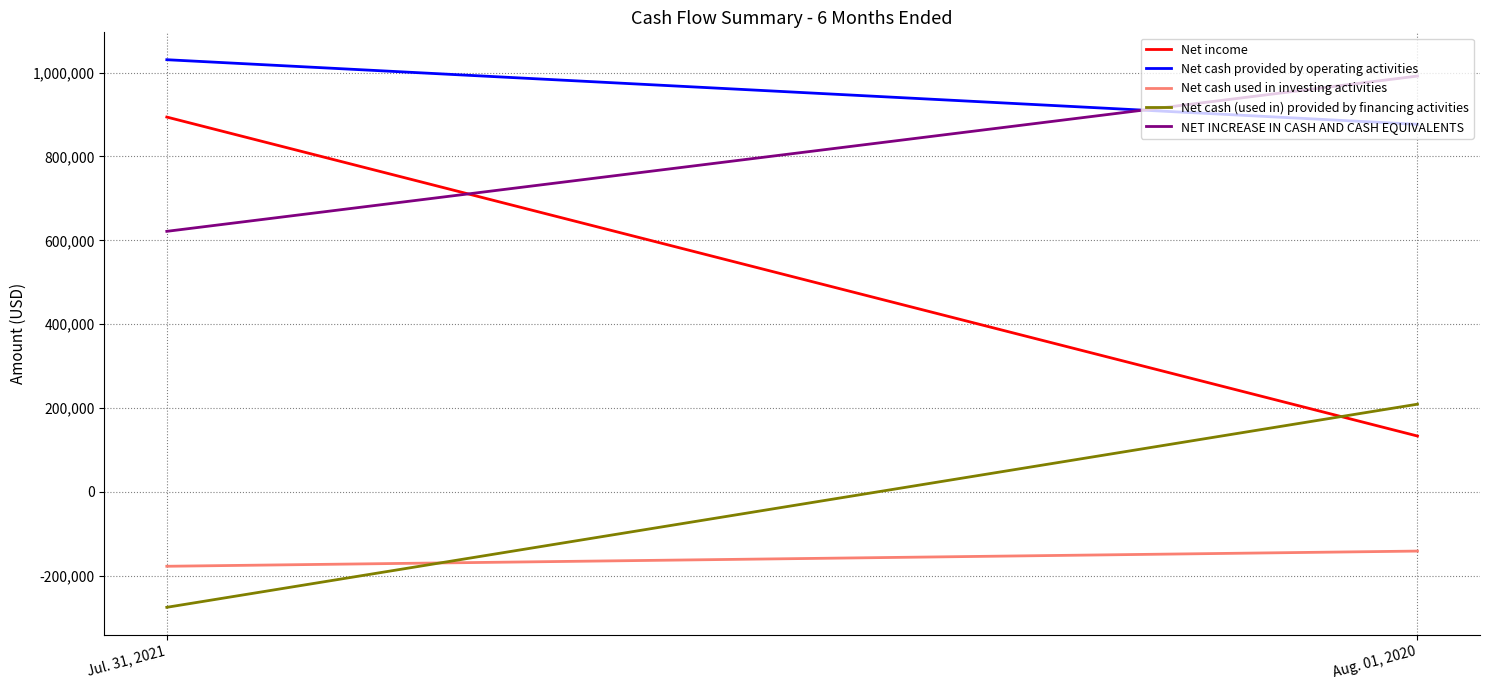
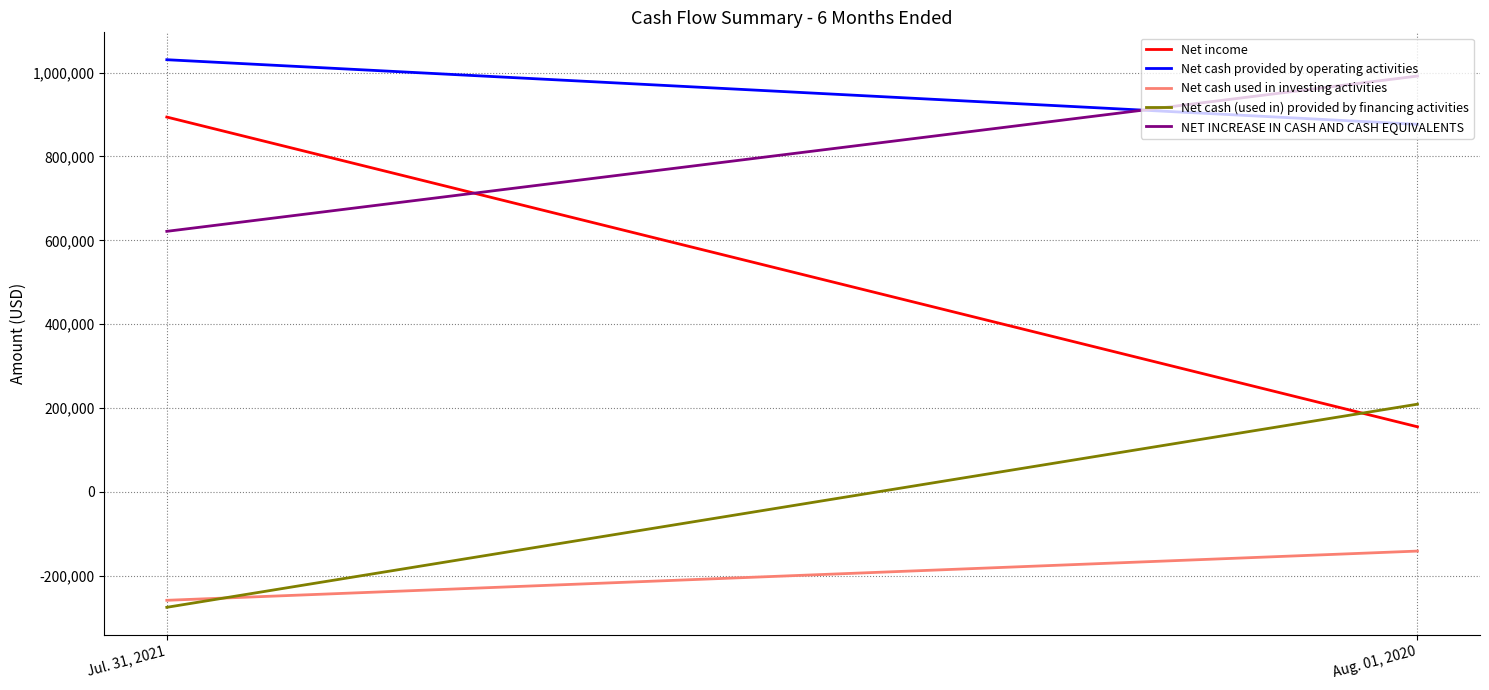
Net cash used in investing activities, Jul. 31, 2021: -180,000 -> -260,000
Net income, Aug. 01, 2020: 130,000 -> 160,000
